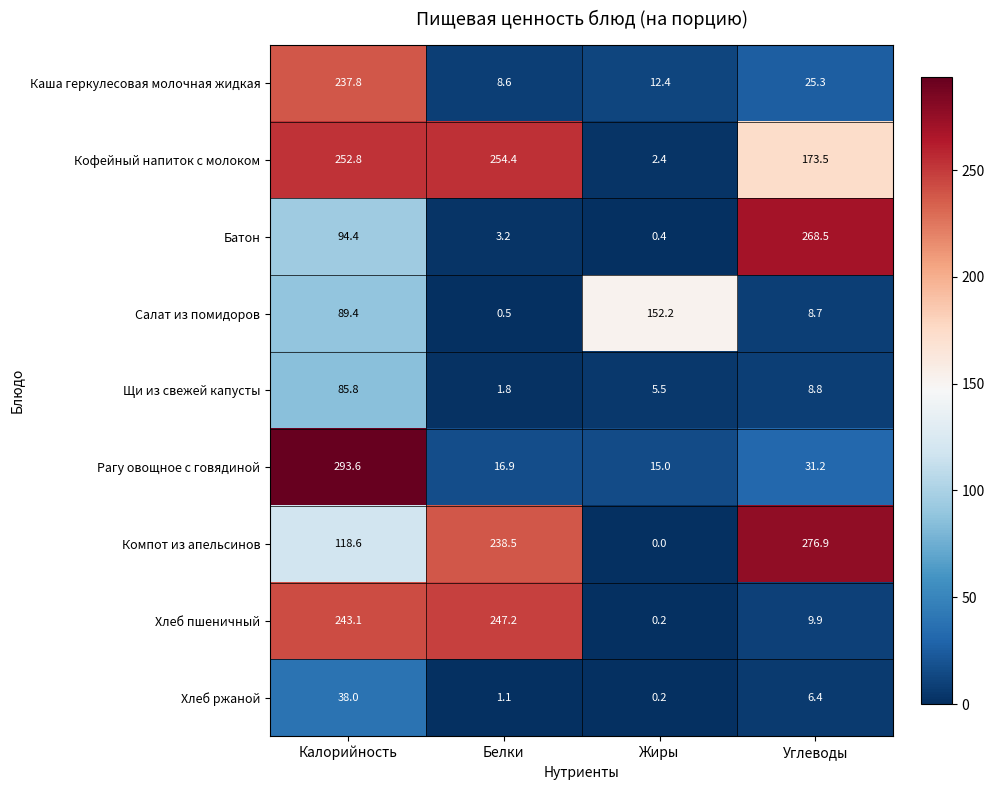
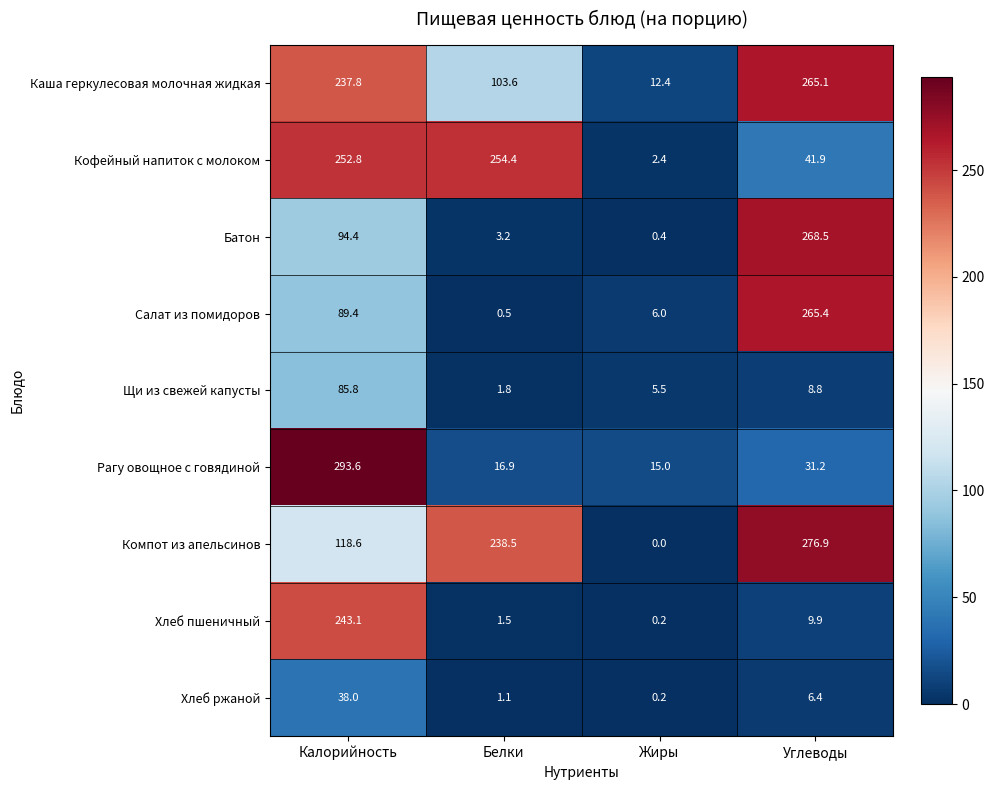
Каша геркулесовая молочная жидкая, Белки: 8.6 -> 103.6
Каша геркулесовая молочная жидкая, Углеводы: 25.3 -> 265.1
Кофейный напиток с молоком, Углеводы: 173.5 -> 41.9
Салат из помидоров, Жиры: 152.2 -> 6.0
Салат из помидоров, Углеводы: 8.7 -> 265.4
Хлеб пшеничный, Белки: 247.2 -> 1.5
